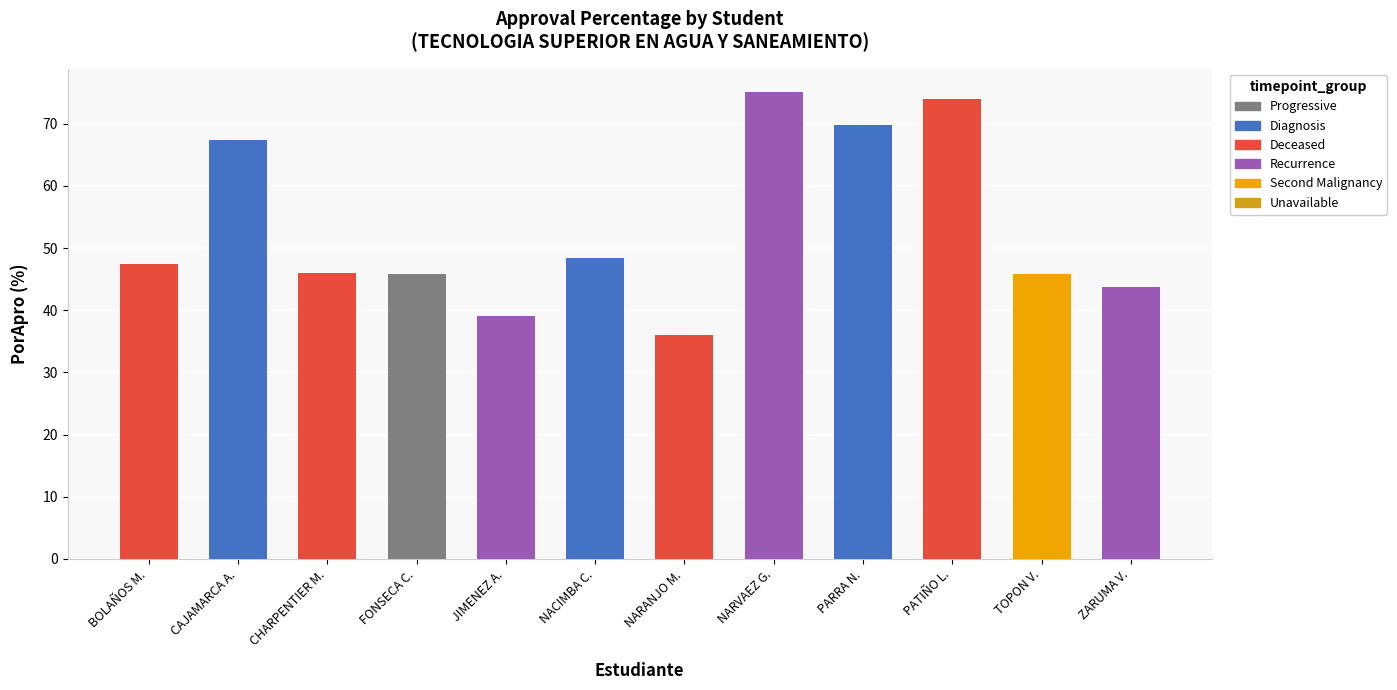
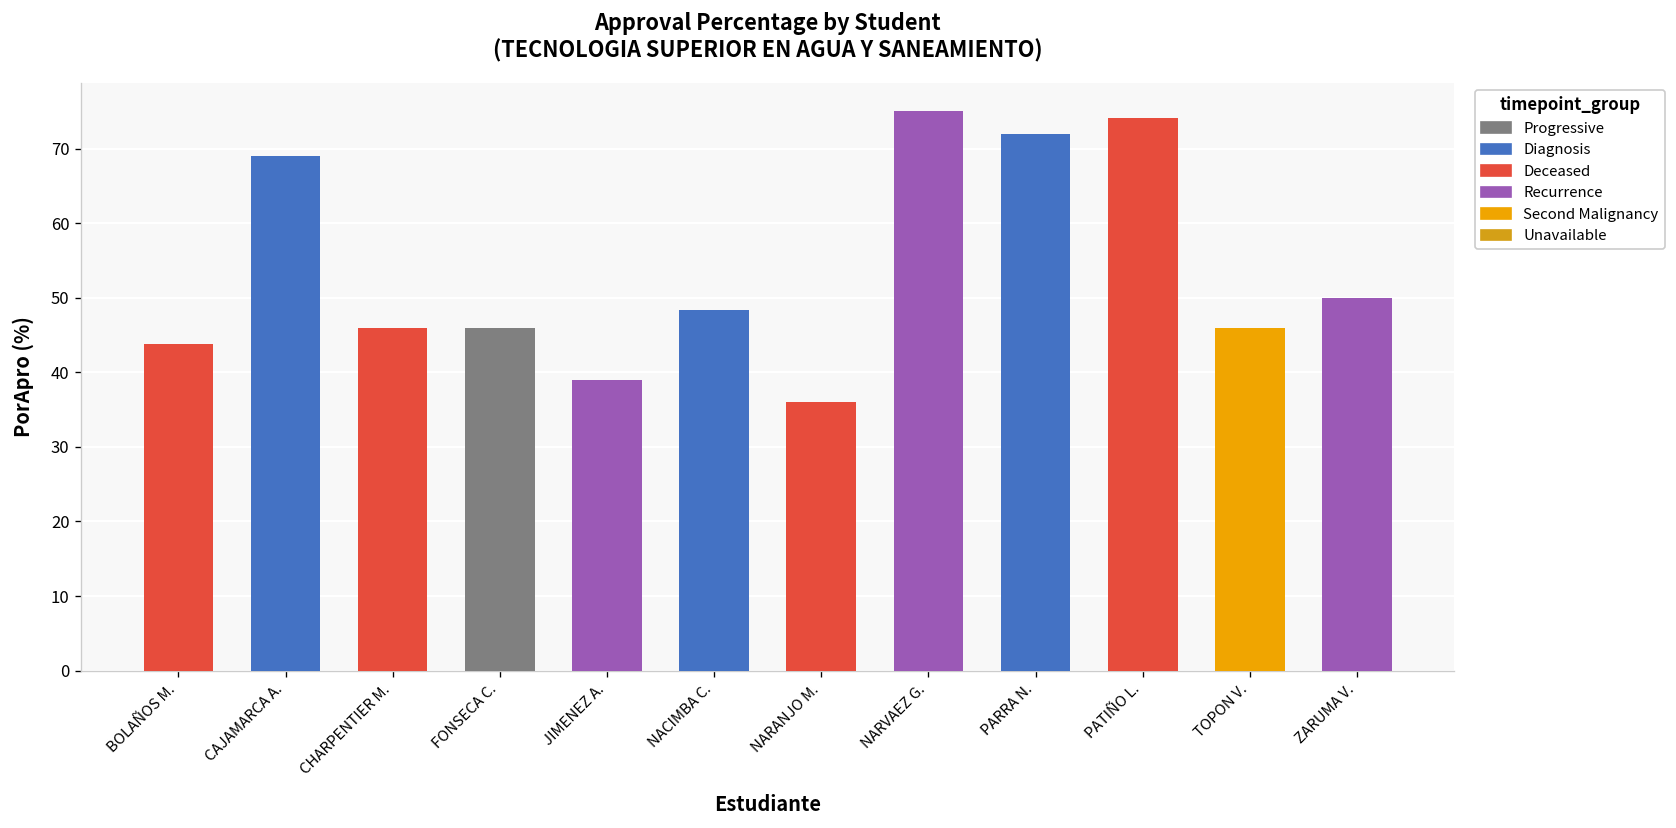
BOLAÑOS M.: 48 -> 44
CAJAMARCA A.: 67 -> 69
PARRA N.: 70 -> 72
ZARUMA V.: 44 -> 50
